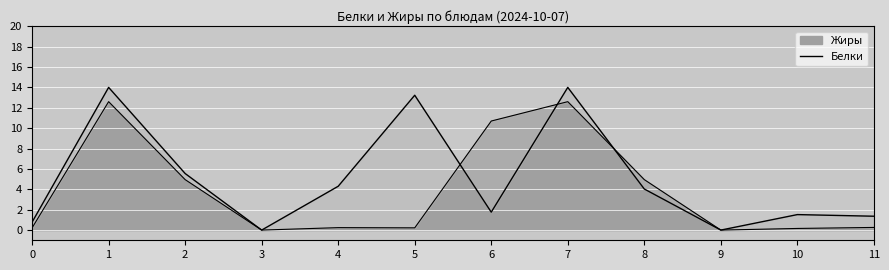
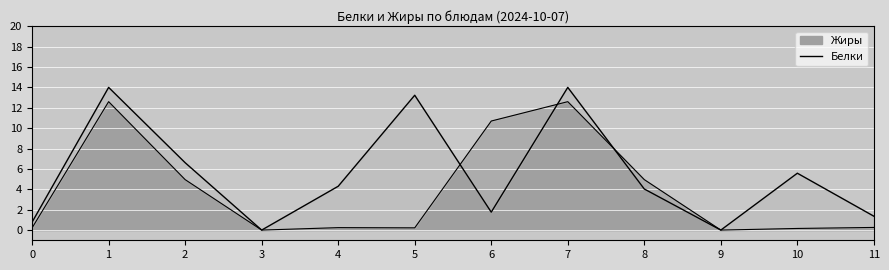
Белки, 2: 5.6 -> 6.6
Белки, 10: 1.5 -> 5.6
